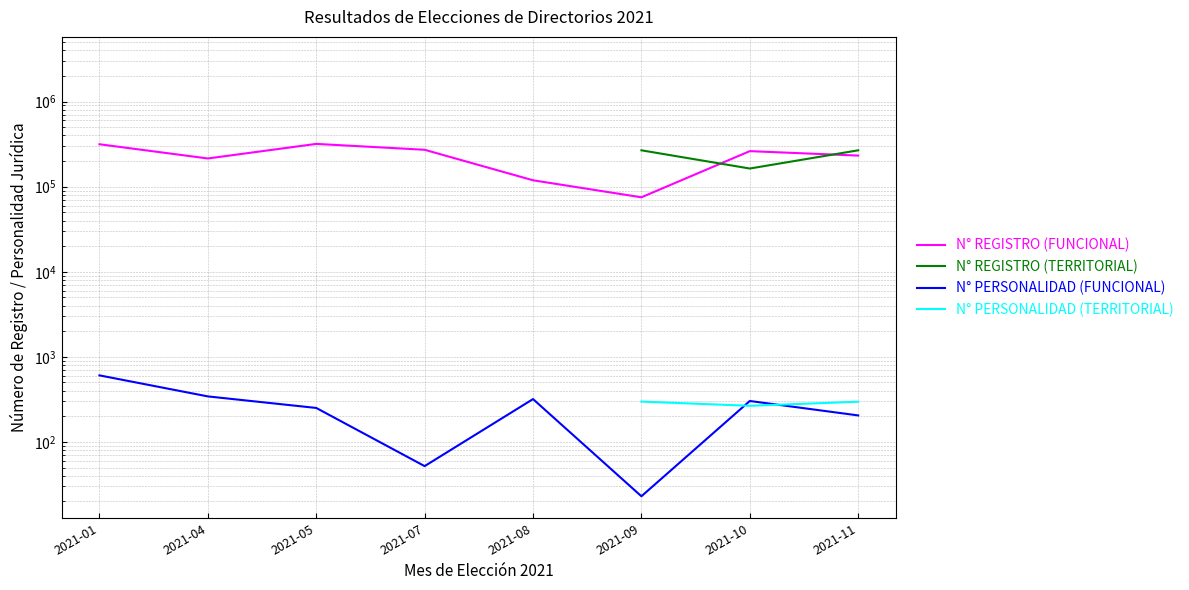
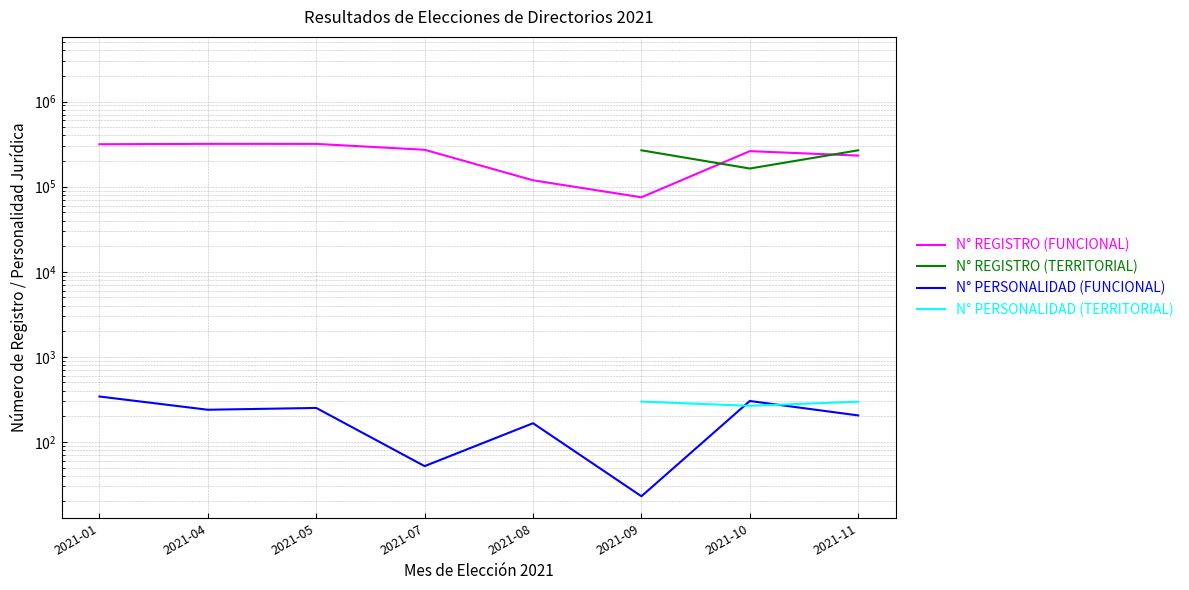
N° PERSONALIDAD (FUNCIONAL), 2021-01: 600 -> 340
N° REGISTRO (FUNCIONAL), 2021-04: 210000 -> 320000
N° PERSONALIDAD (FUNCIONAL), 2021-04: 340 -> 240
N° PERSONALIDAD (FUNCIONAL), 2021-08: 320 -> 170
